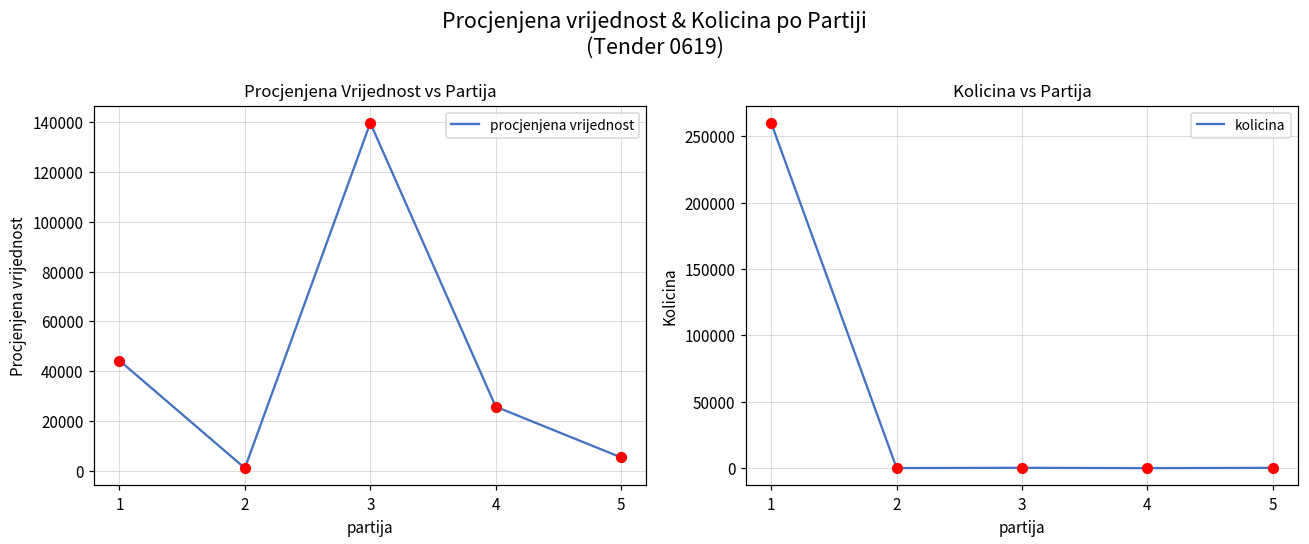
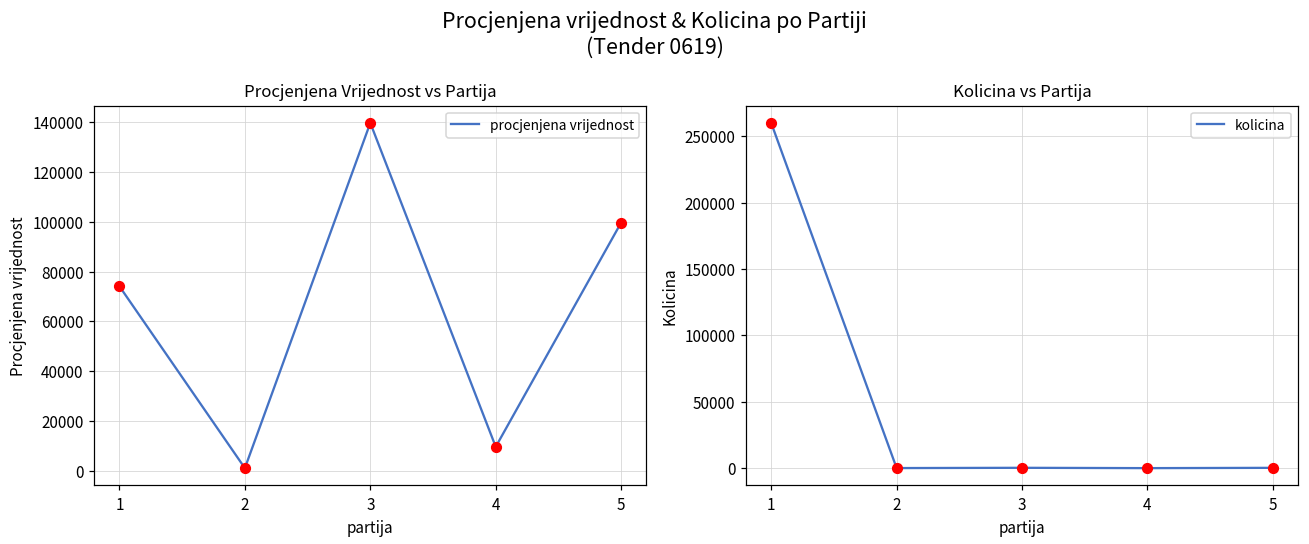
Procjenjena Vrijednost vs Partija, 1: 44000 -> 74000
Procjenjena Vrijednost vs Partija, 4: 26000 -> 10000
Procjenjena Vrijednost vs Partija, 5: 5000 -> 100000
